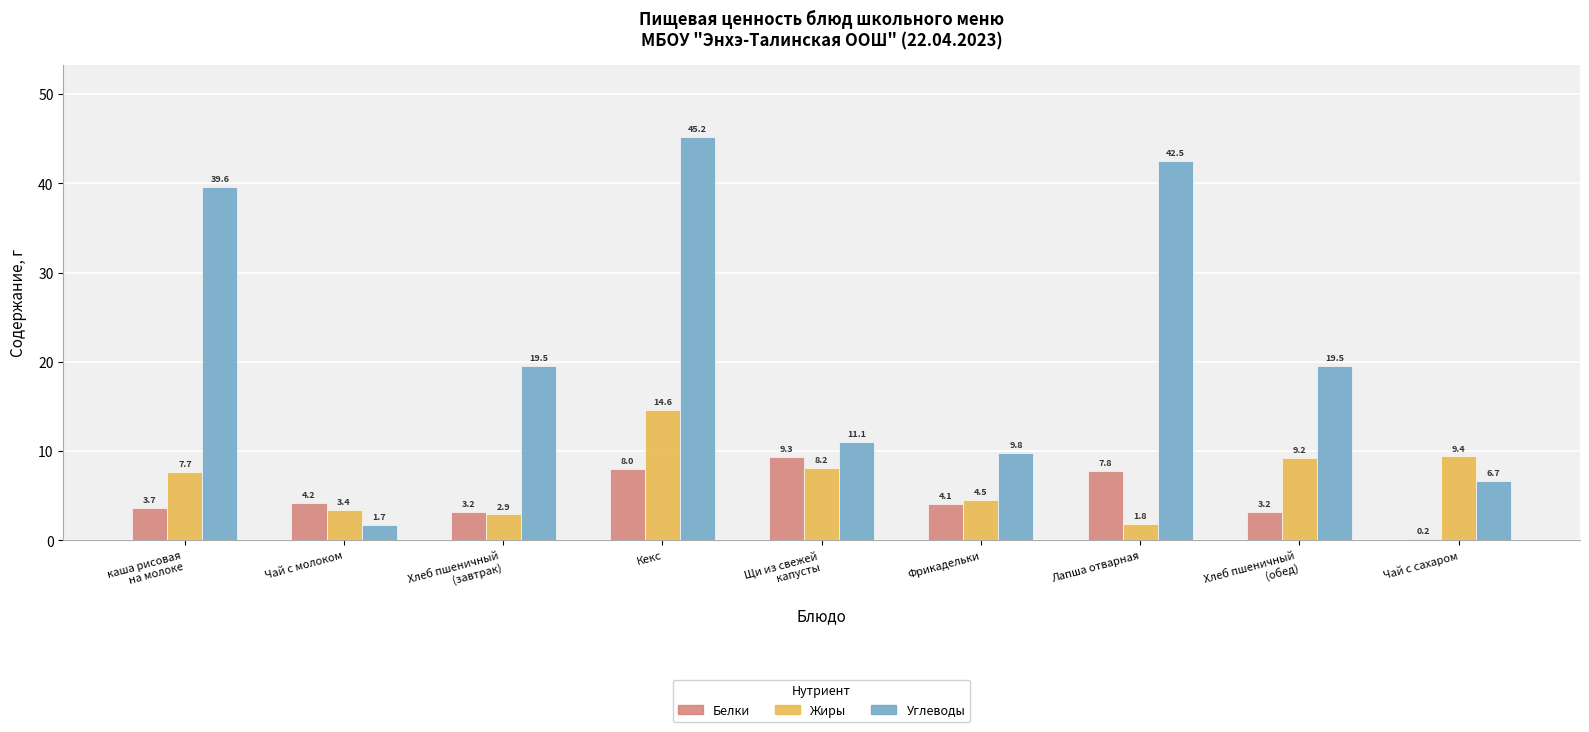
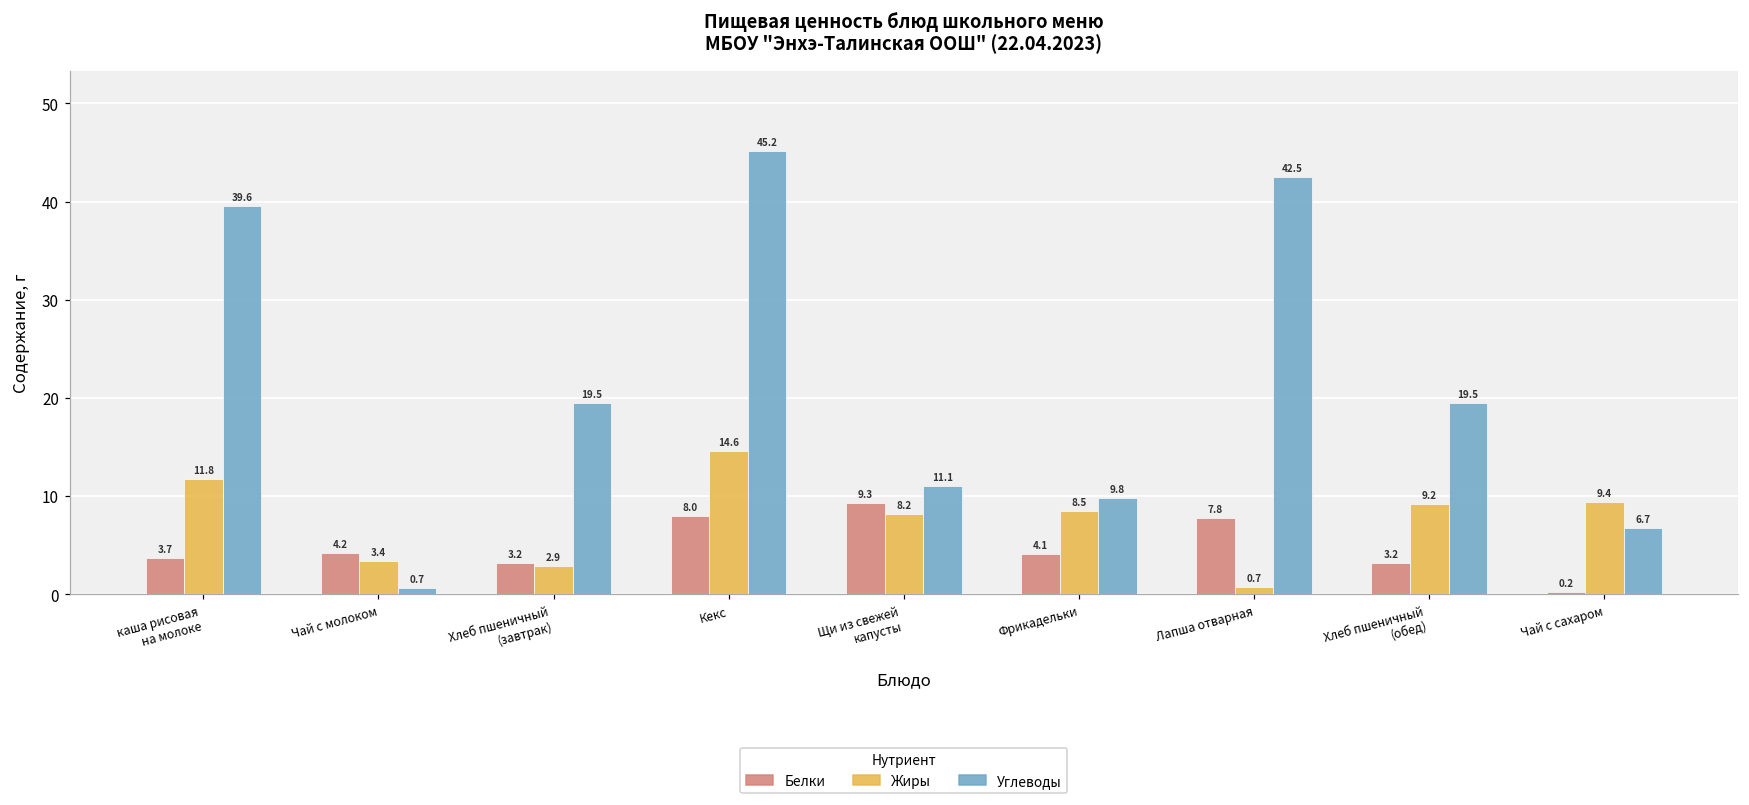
Жиры, каша рисовая на молоке: 7.7 -> 11.8
Углеводы, Чай с молоком: 1.7 -> 0.7
Жиры, Фрикадельки: 4.5 -> 8.5
Жиры, Лапша отварная: 1.8 -> 0.7
